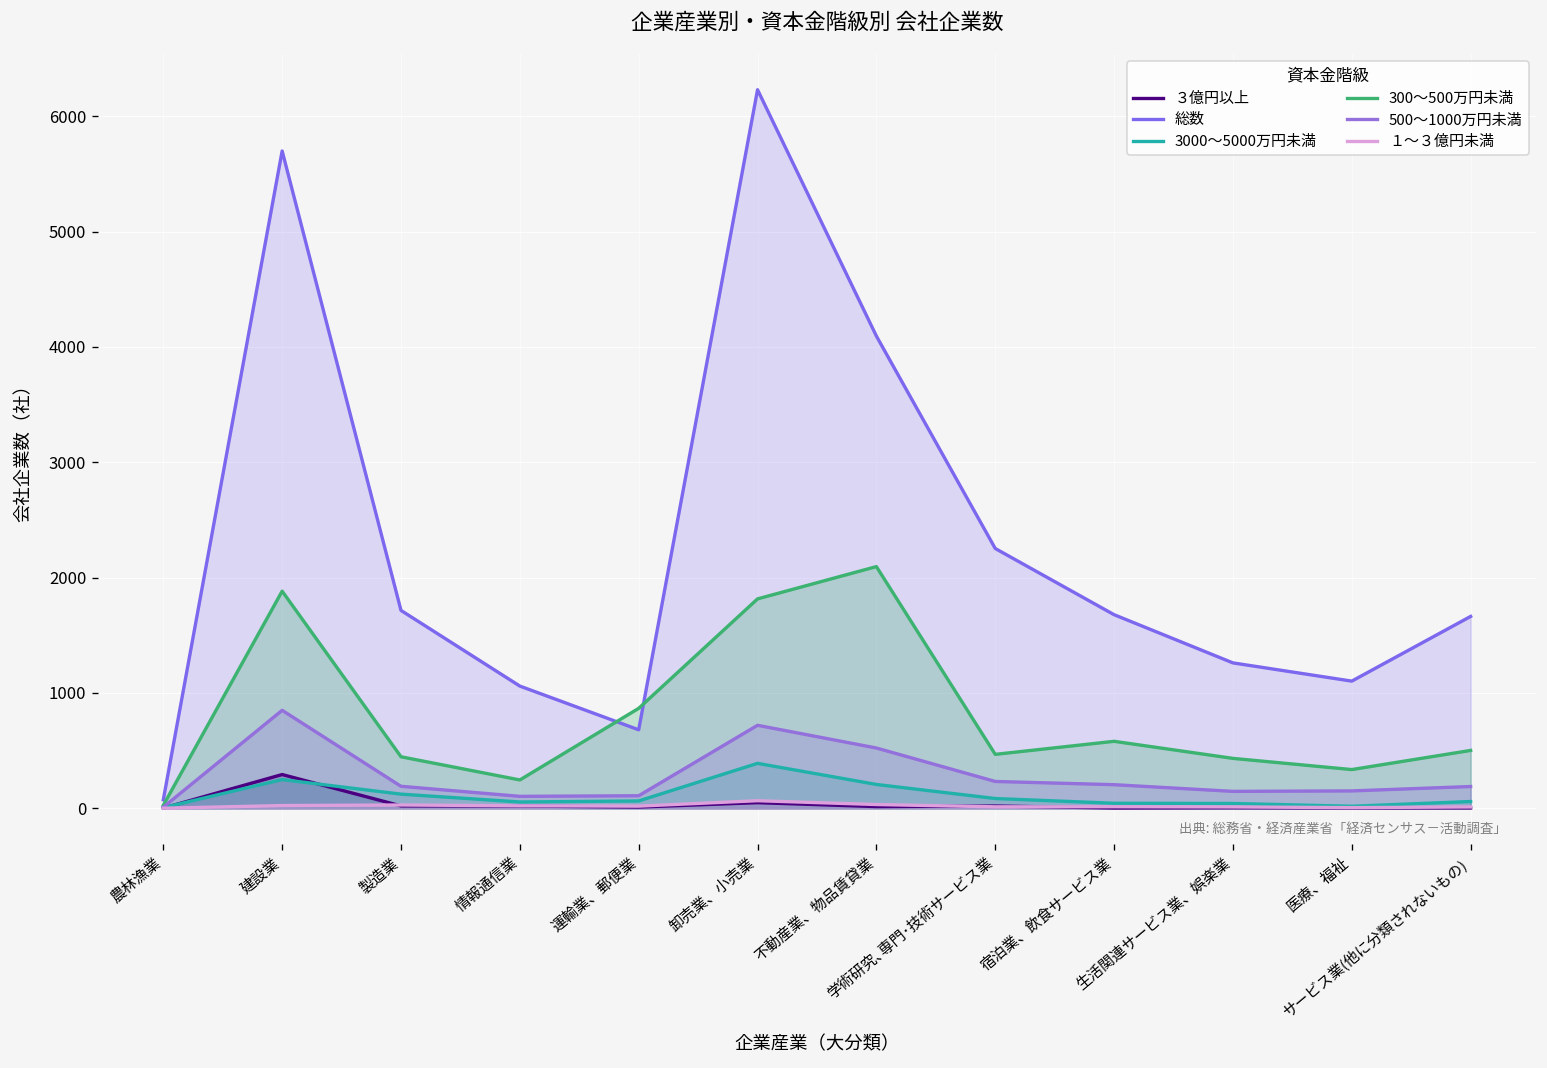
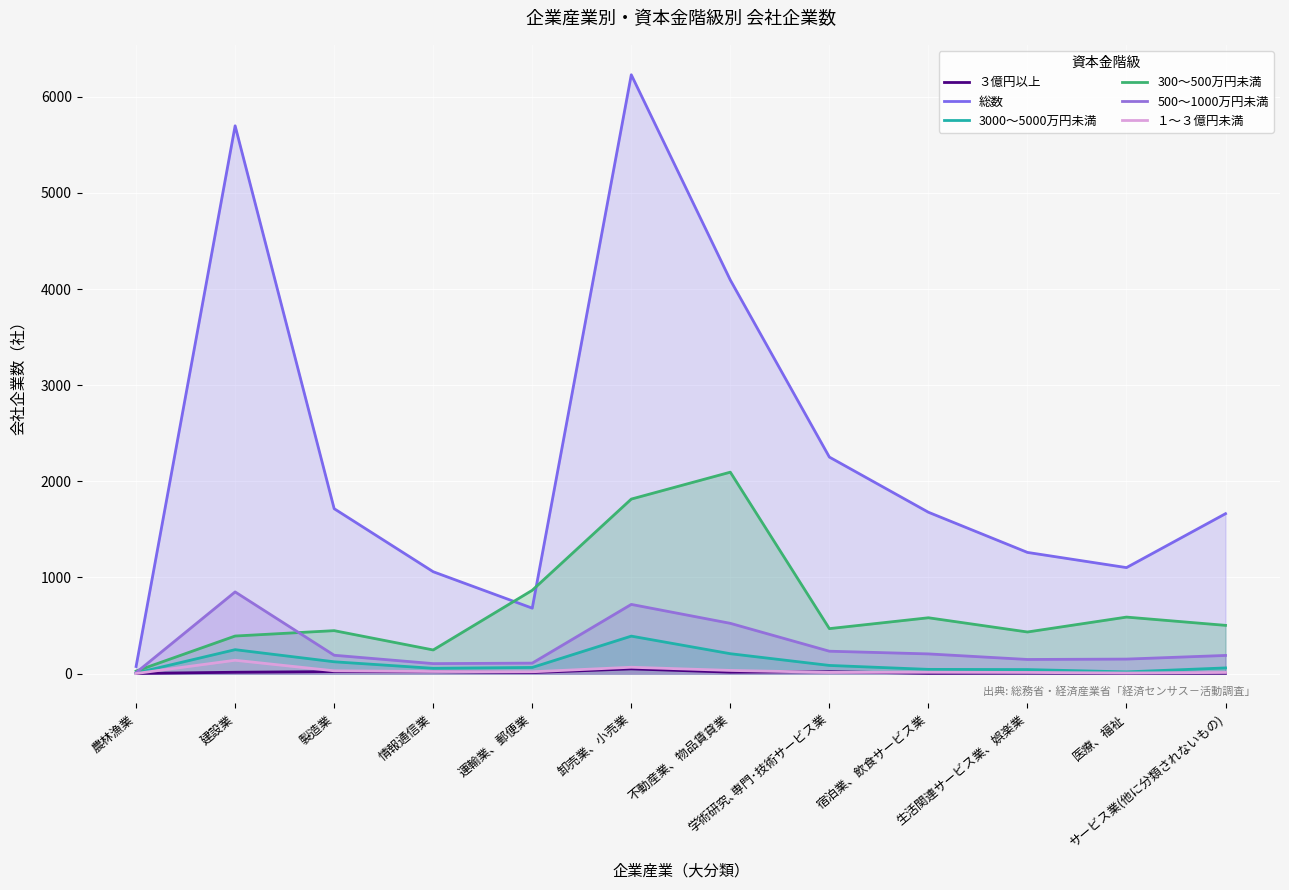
３億円以上, 建設業: 300 -> 0
300～500万円未満, 建設業: 1900 -> 400
１～３億円未満, 建設業: 0 -> 100
300～500万円未満, 医療、福祉: 300 -> 600
